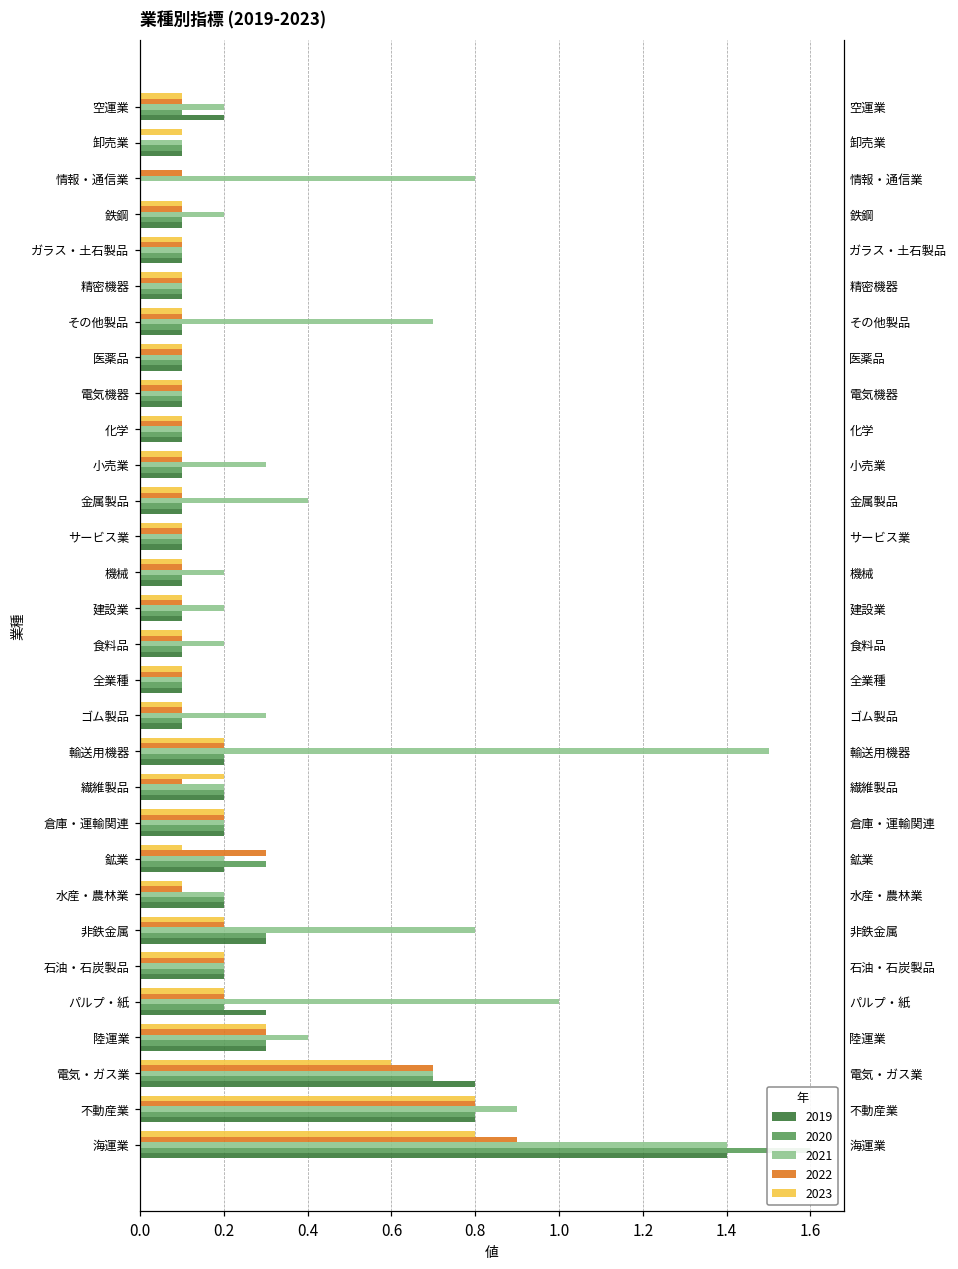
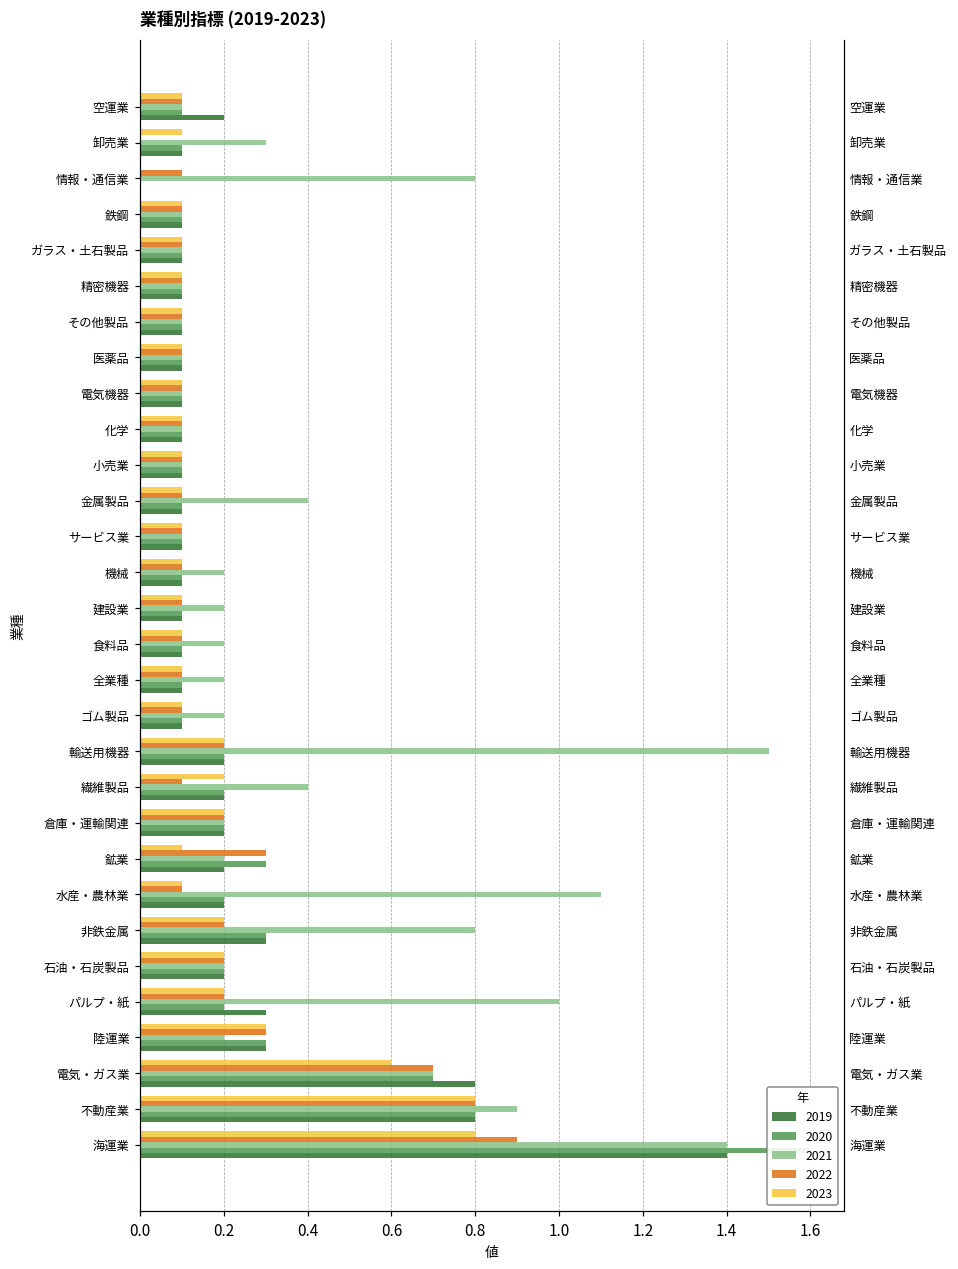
2021, 空運業: 0.2 -> 0.1
2021, 卸売業: 0.1 -> 0.3
2021, 鉄鋼: 0.2 -> 0.1
2021, その他製品: 0.7 -> 0.1
2021, 小売業: 0.3 -> 0.1
2021, 全業種: 0.1 -> 0.2
2021, ゴム製品: 0.3 -> 0.2
2021, 繊維製品: 0.2 -> 0.4
2021, 水産・農林業: 0.2 -> 1.1
2021, 陸運業: 0.4 -> 0.2
